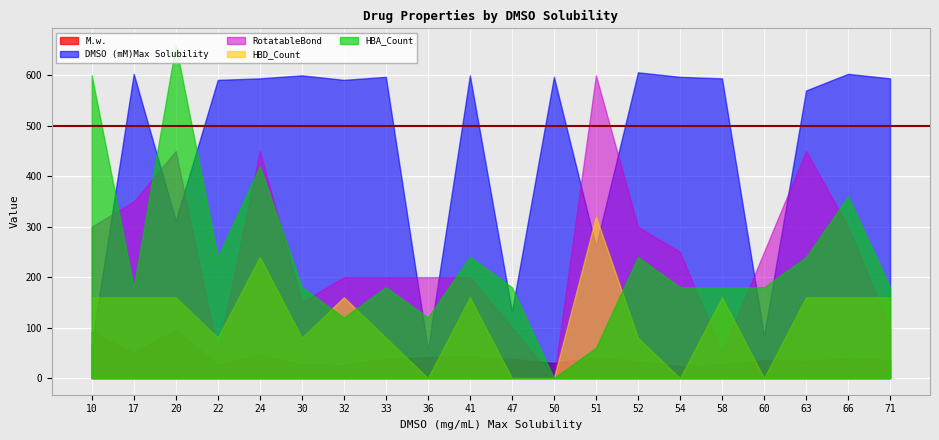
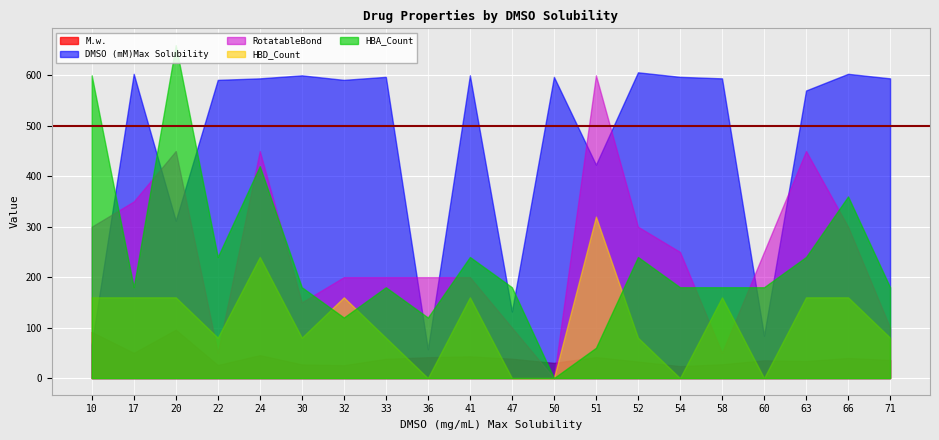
DMSO (mM)Max Solubility, 51: 260 -> 420
HBD_Count, 71: 160 -> 80
